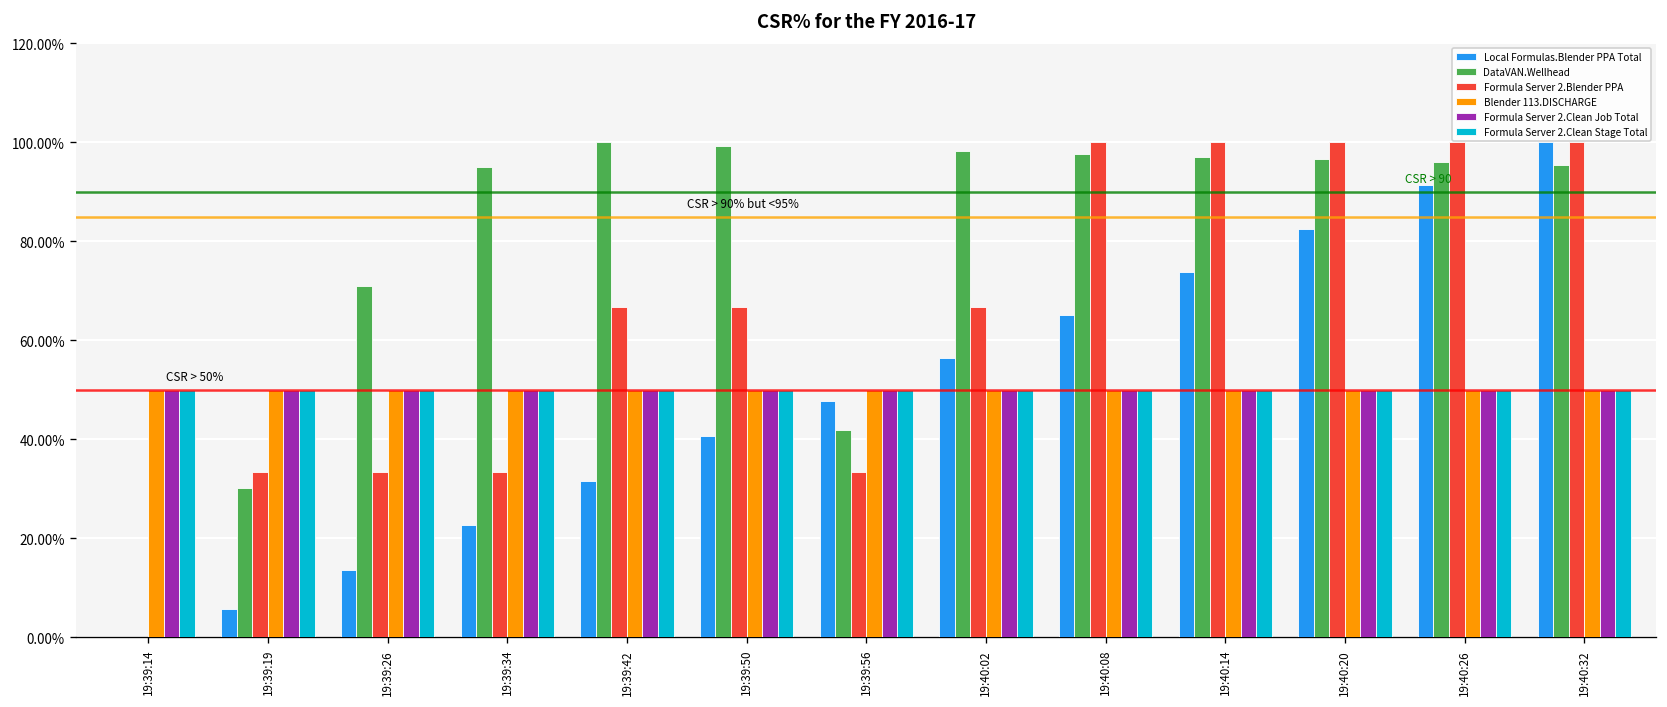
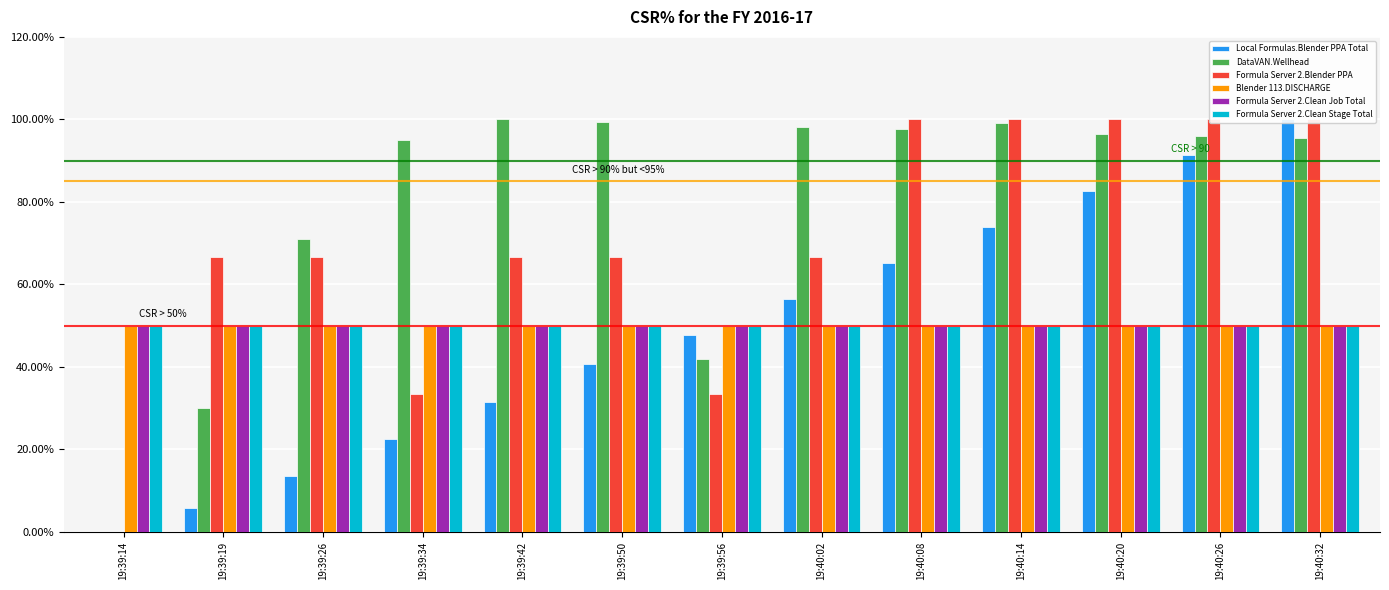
Formula Server 2.Blender PPA, 19:39:19: 33% -> 67%
Formula Server 2.Blender PPA, 19:39:26: 33% -> 67%
DataVAN.Wellhead, 19:40:14: 97% -> 99%
